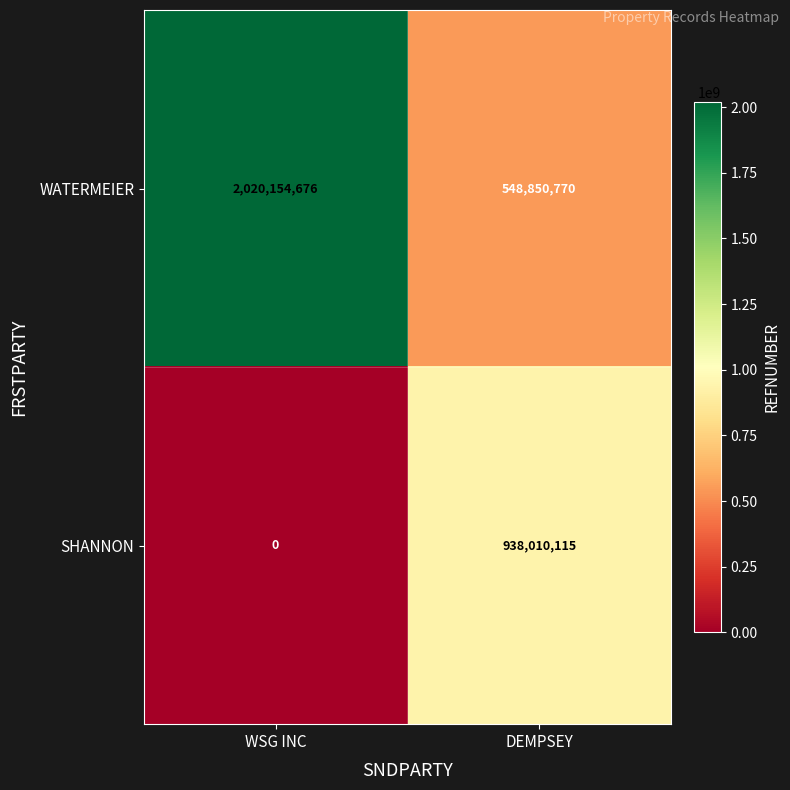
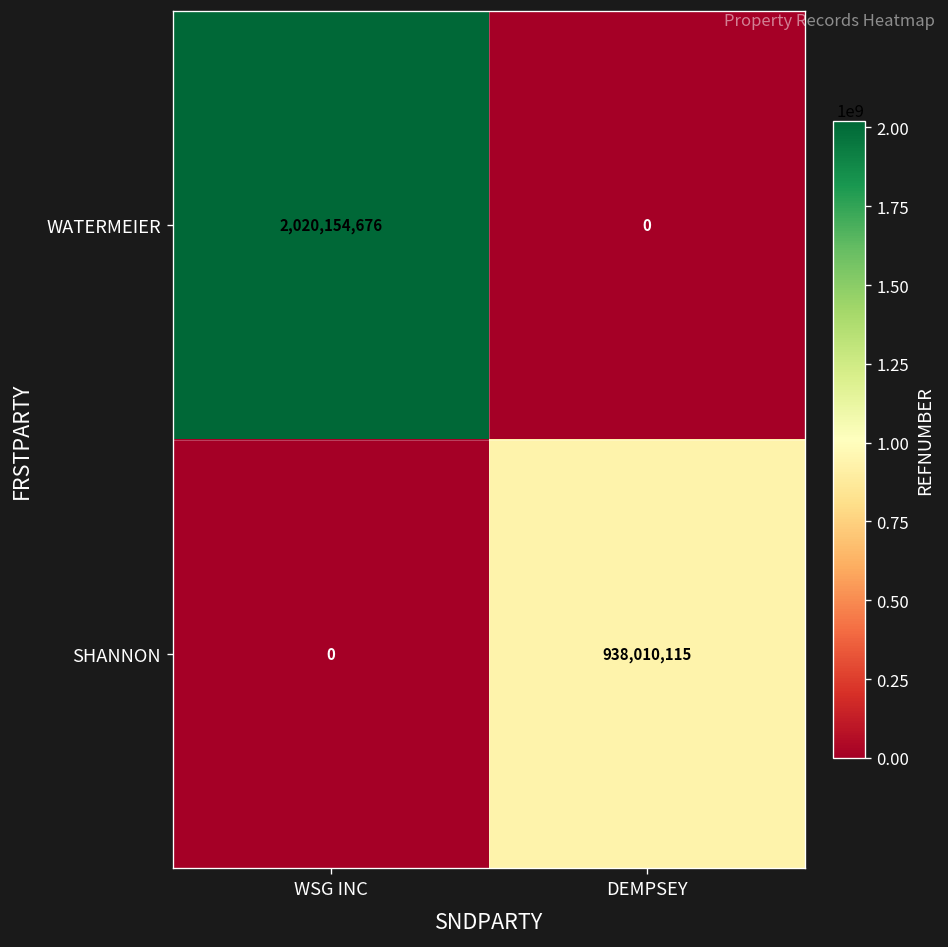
WATERMEIER, DEMPSEY: 548,850,770 -> 0
